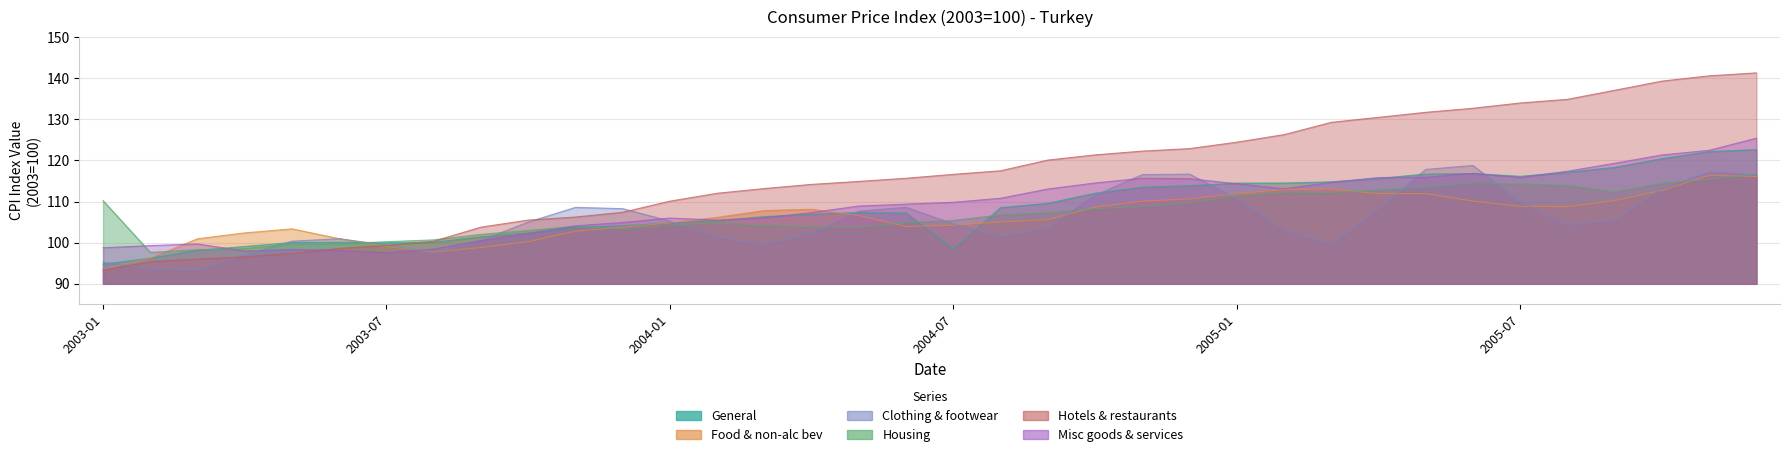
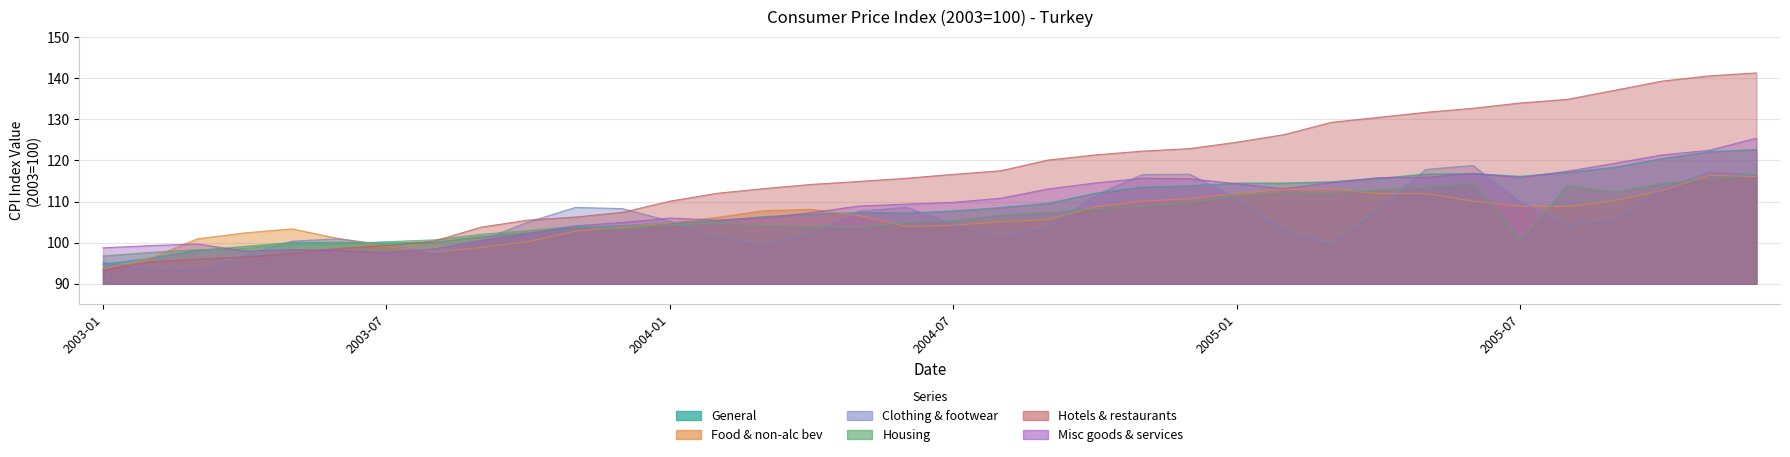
Housing, 2003-01: 110 -> 97
General, 2004-07: 98 -> 108
Housing, 2005-07: 114 -> 101
